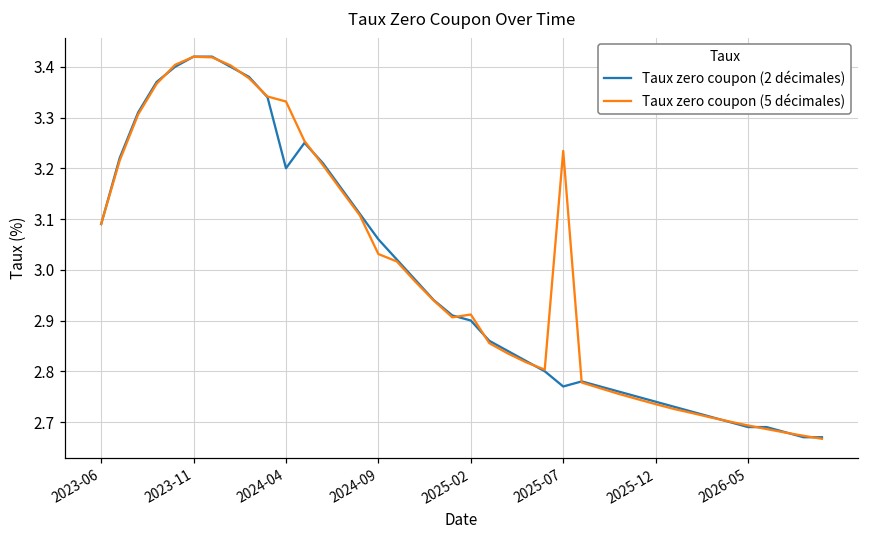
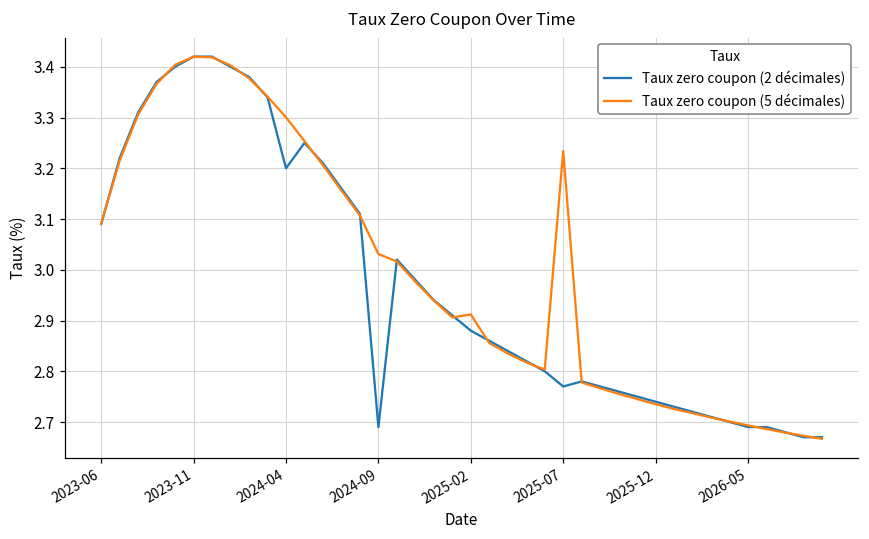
Taux zero coupon (5 décimales), 2024-04: 3.33 -> 3.30
Taux zero coupon (2 décimales), 2024-09: 3.06 -> 2.69
Taux zero coupon (2 décimales), 2025-02: 2.90 -> 2.88
